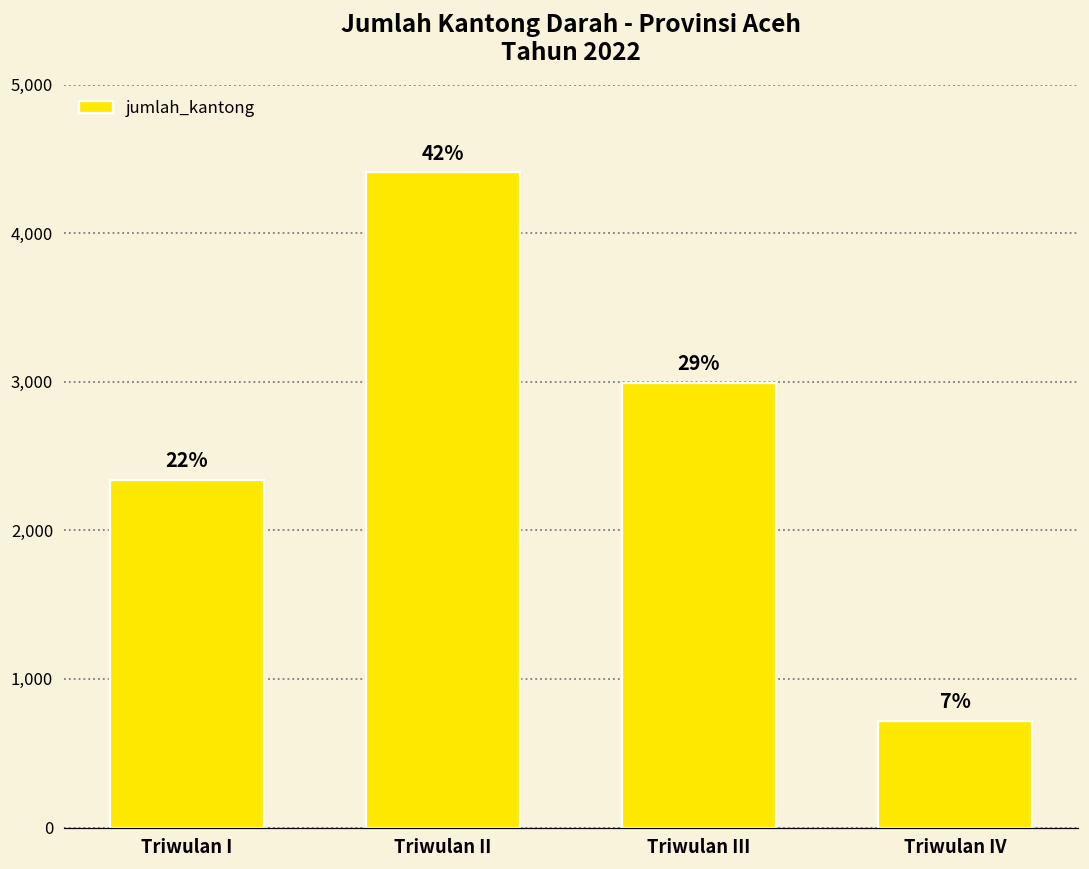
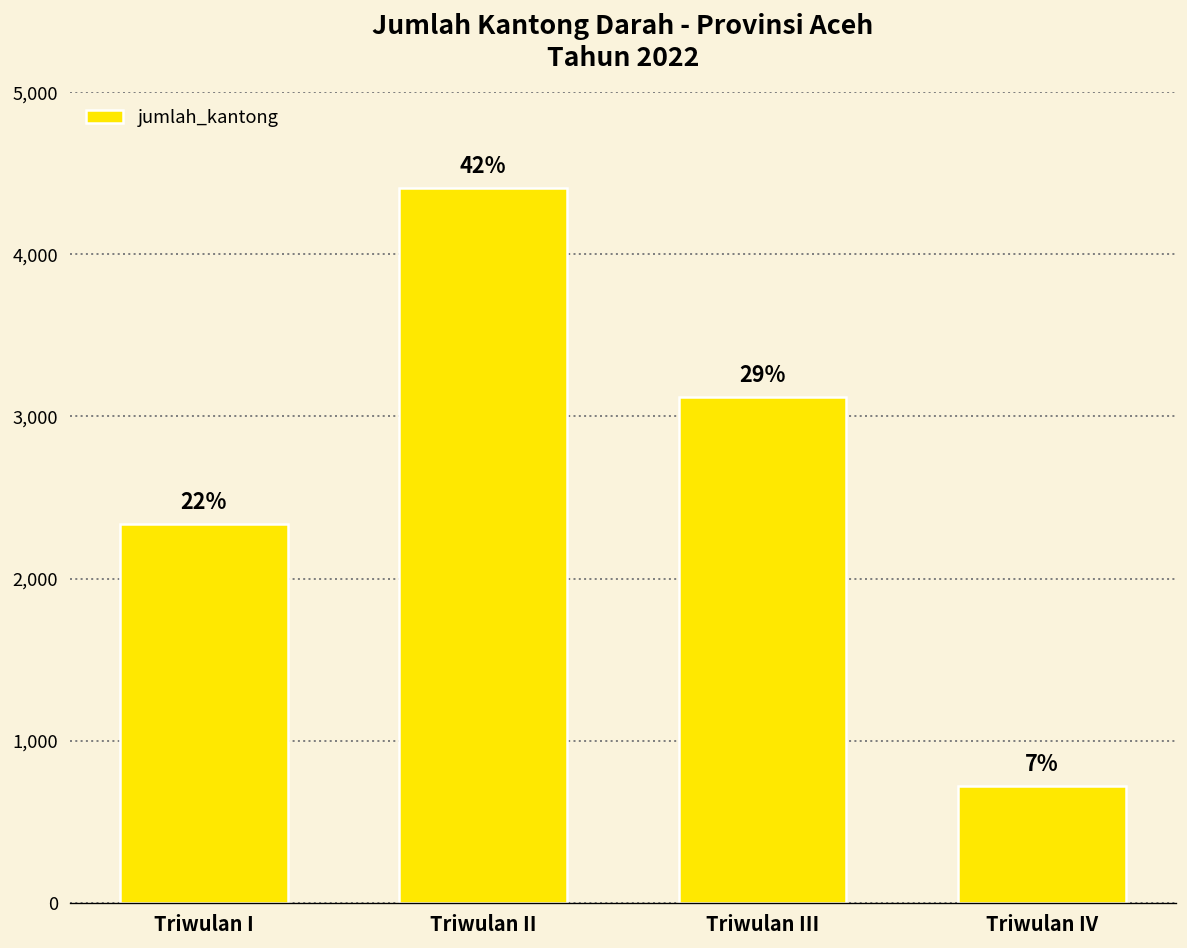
Triwulan III: 2,990 -> 3,120
